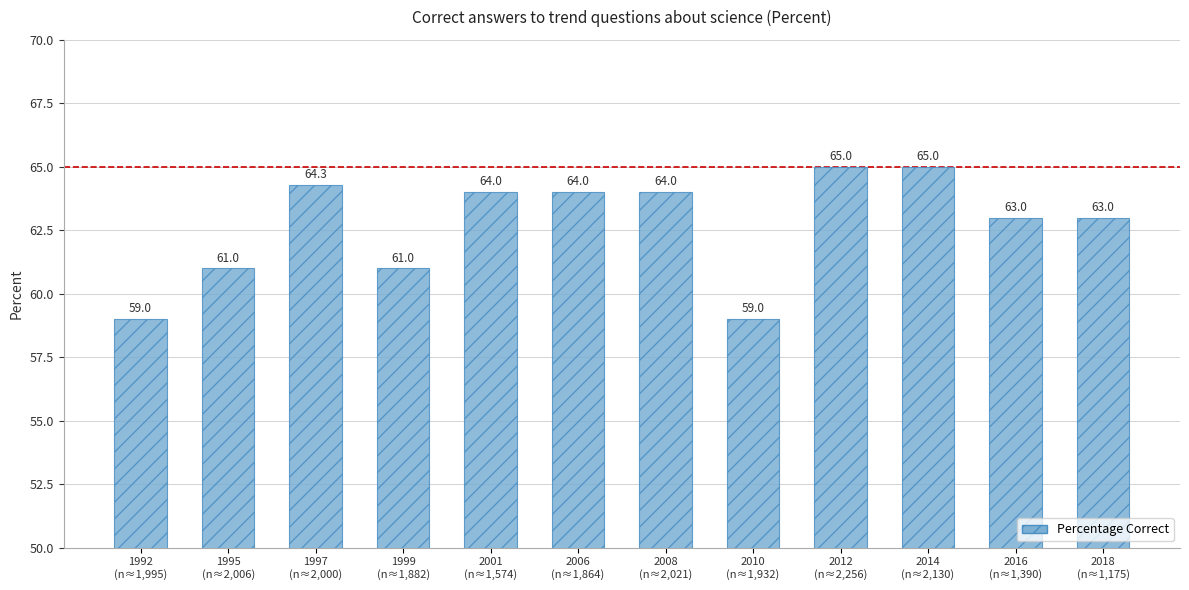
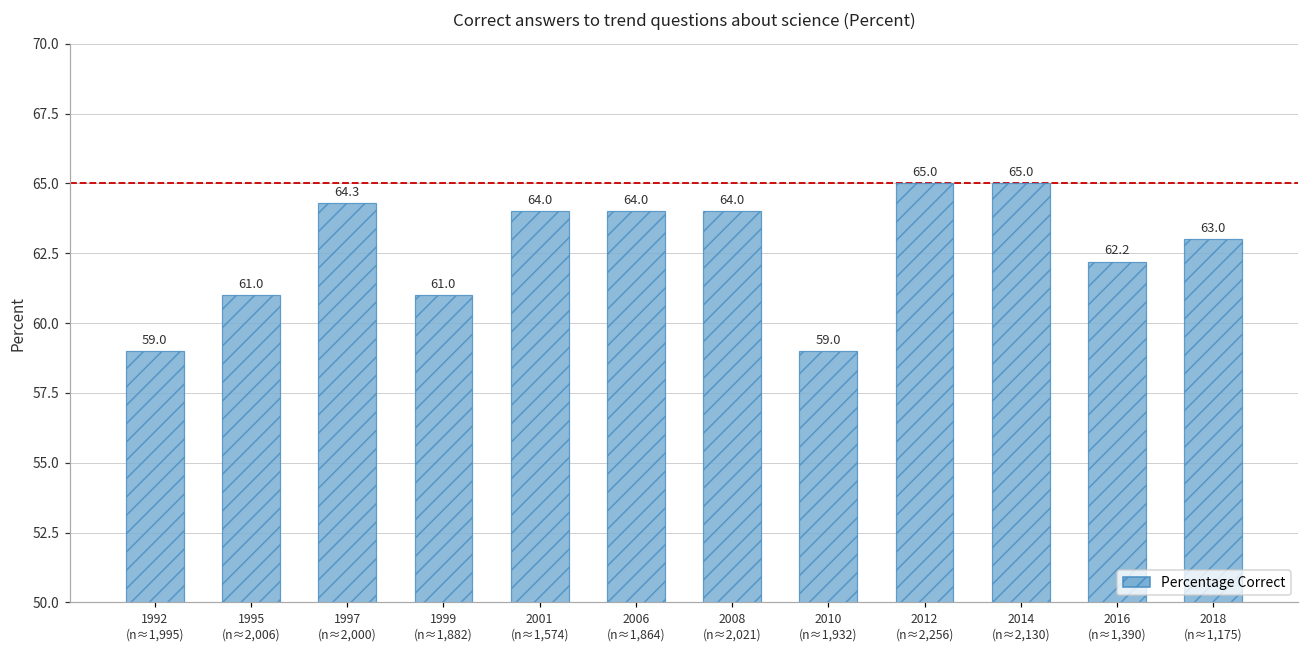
2016 (n≈1,390): 63.0 -> 62.2
